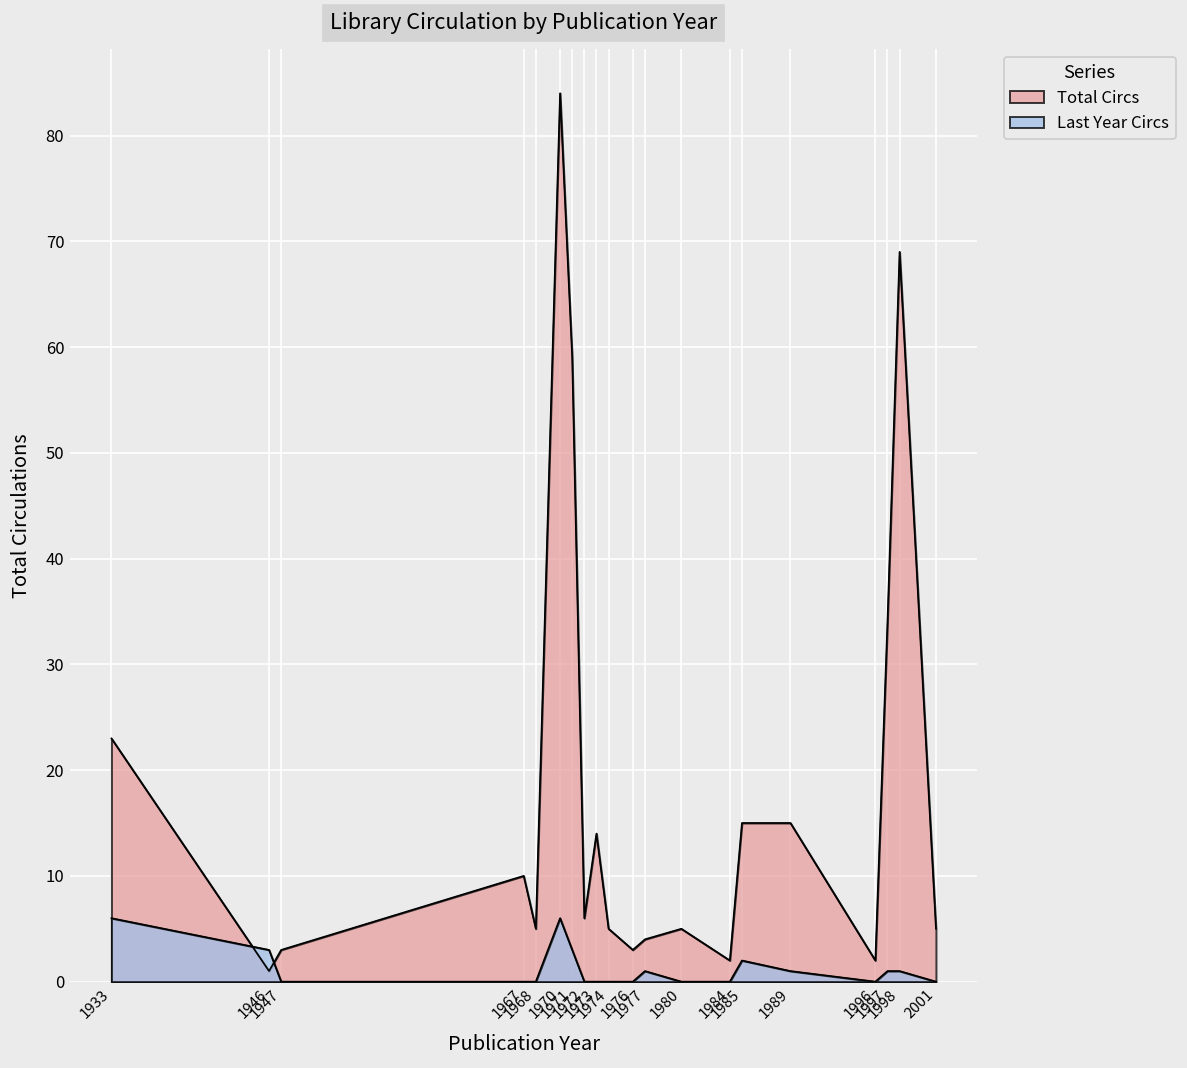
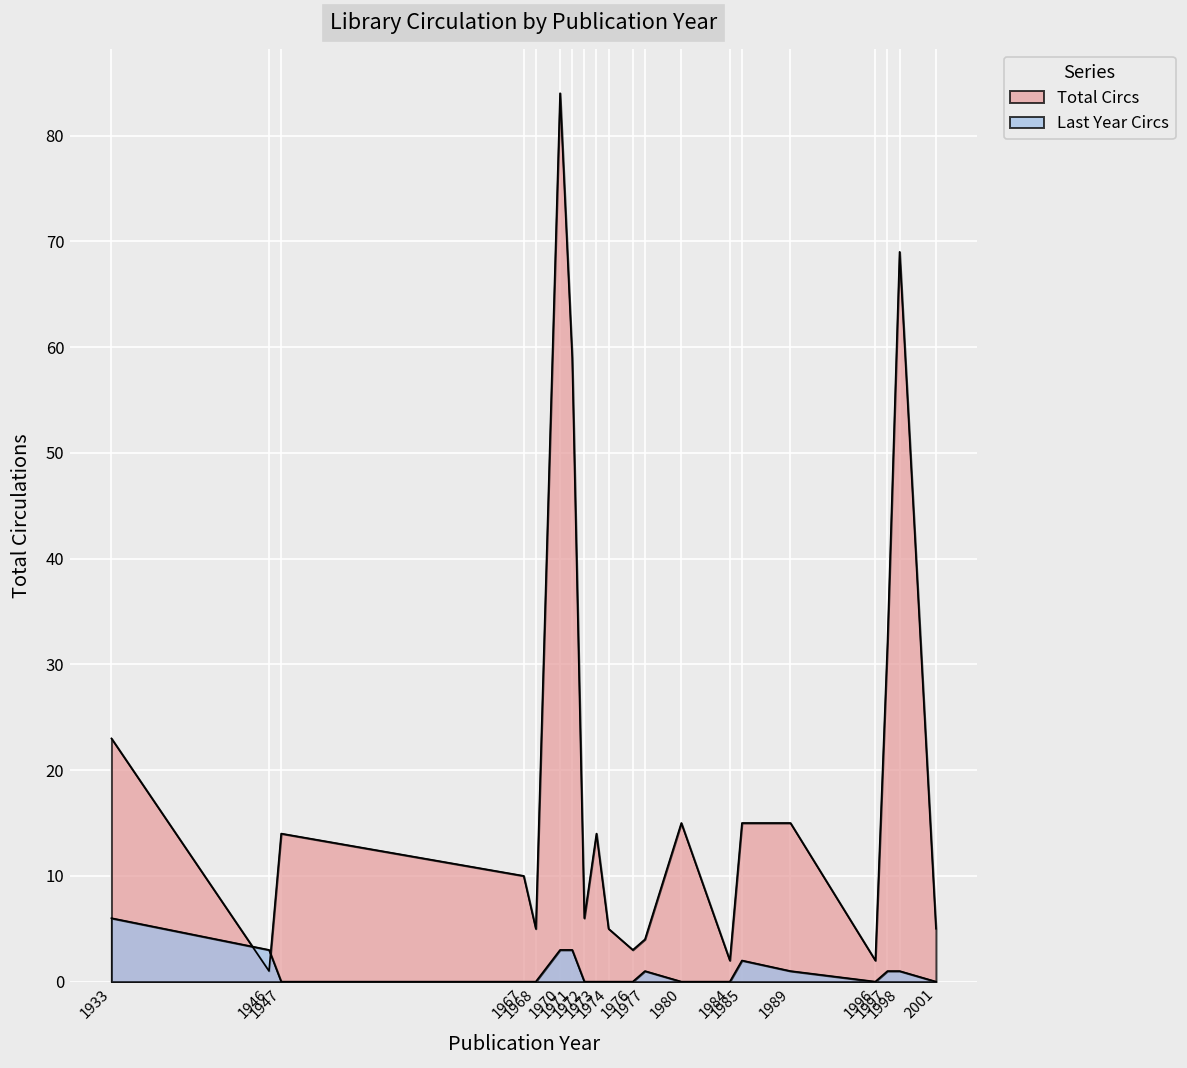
Total Circs, 1947: 3 -> 14
Last Year Circs, 1970: 6 -> 3
Total Circs, 1980: 5 -> 15
Total Circs, 1997: 34 -> 32
